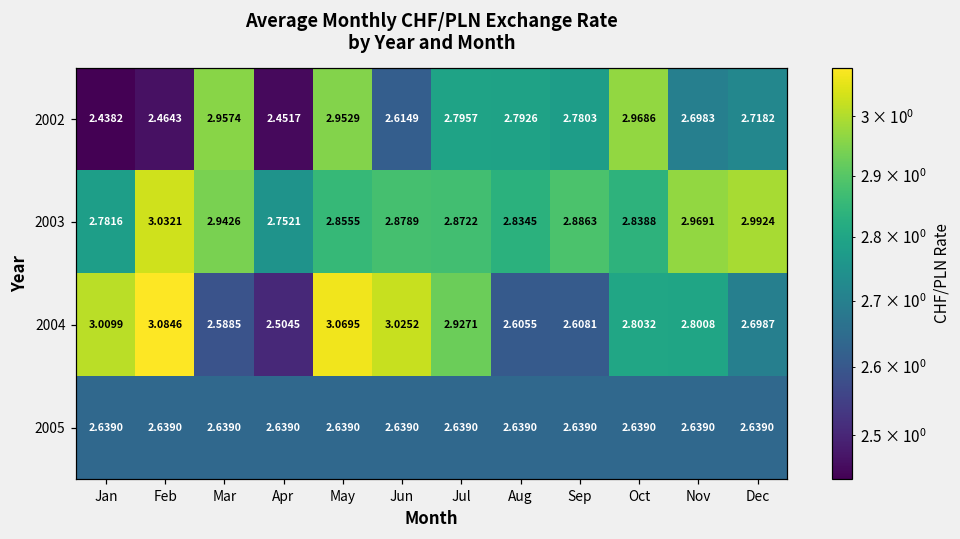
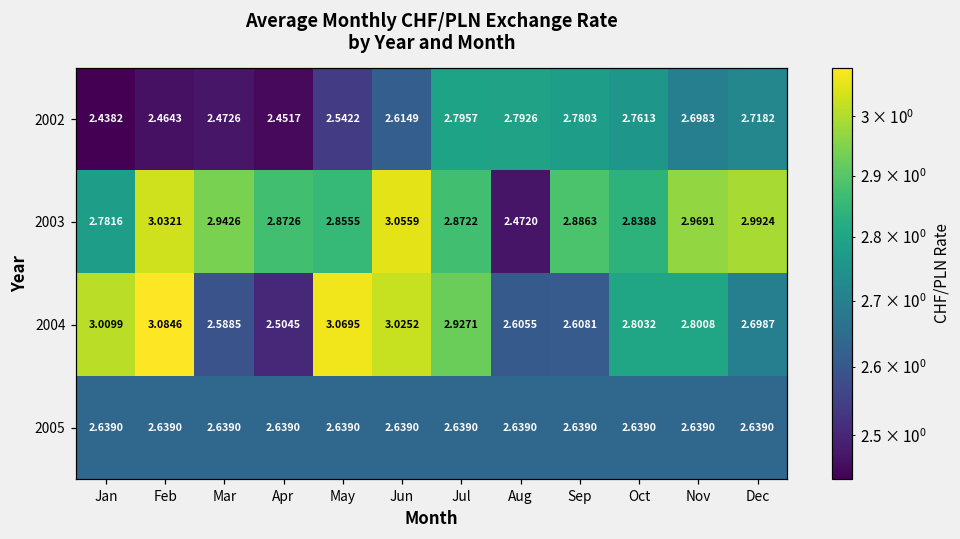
2002, Mar: 2.9574 -> 2.4726
2002, May: 2.9529 -> 2.5422
2002, Oct: 2.9686 -> 2.7613
2003, Apr: 2.7521 -> 2.8726
2003, Jun: 2.8789 -> 3.0559
2003, Aug: 2.8345 -> 2.4720
